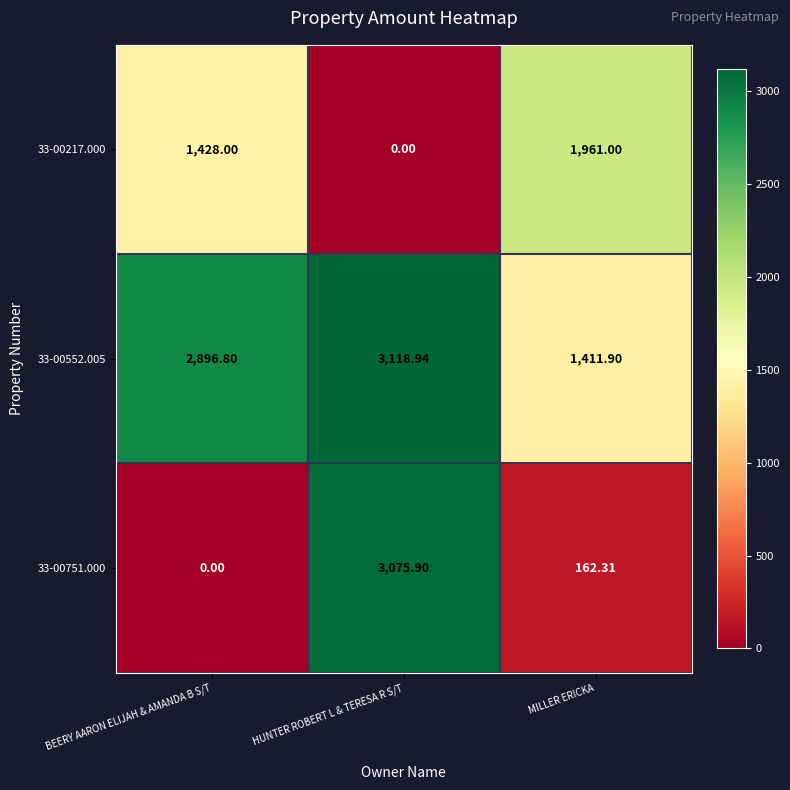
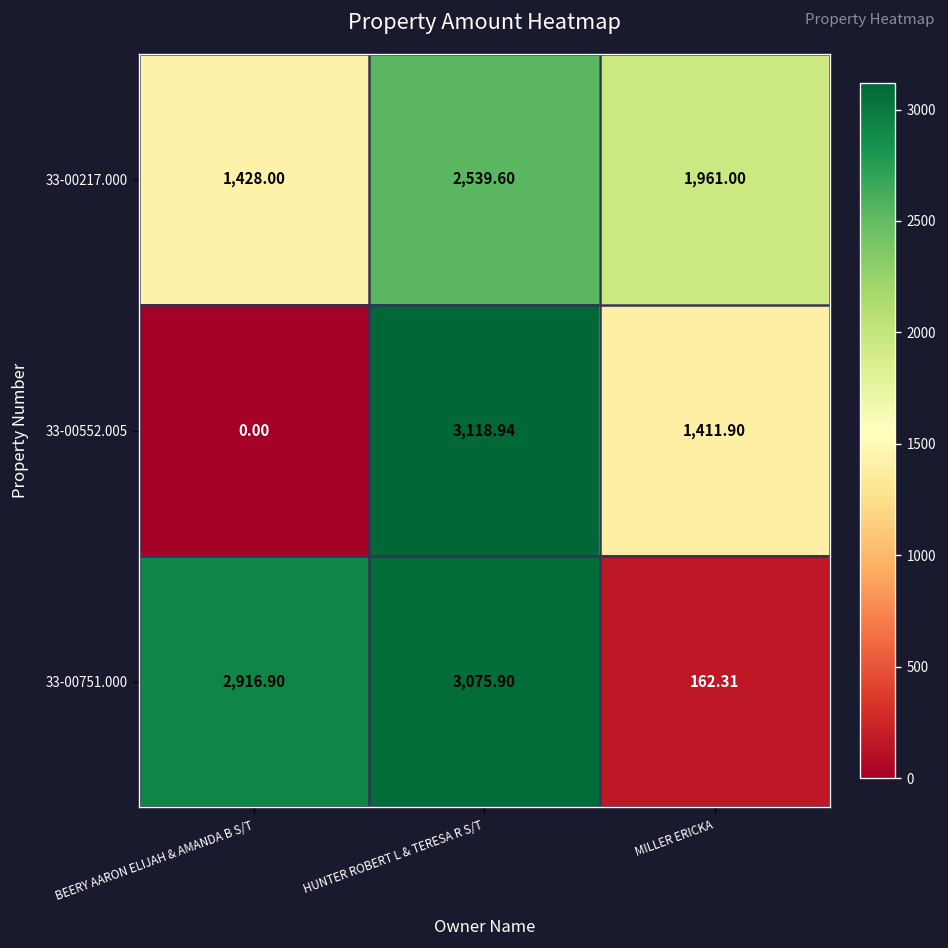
33-00217.000, HUNTER ROBERT L & TERESA R S/T: 0.00 -> 2,539.60
33-00552.005, BEERY AARON ELIJAH & AMANDA B S/T: 2,896.80 -> 0.00
33-00751.000, BEERY AARON ELIJAH & AMANDA B S/T: 0.00 -> 2,916.90
